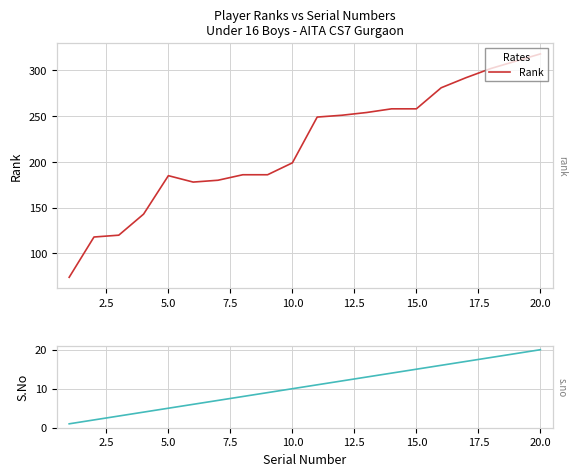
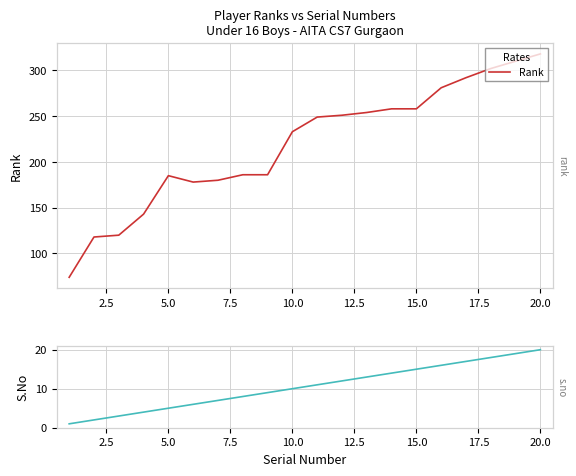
Player Ranks vs Serial Numbers Under 16 Boys - AITA CS7 Gurgaon, 10.0: 200 -> 230
